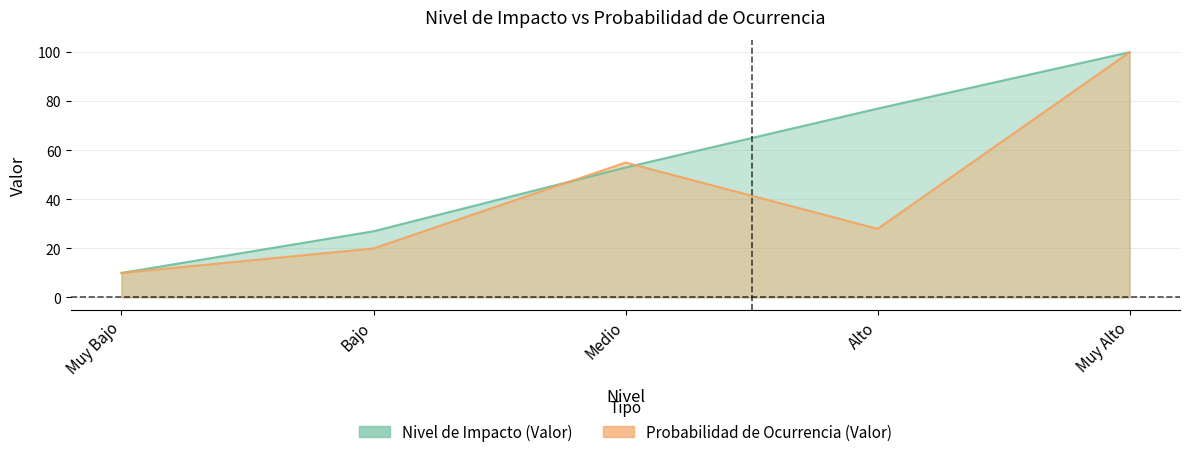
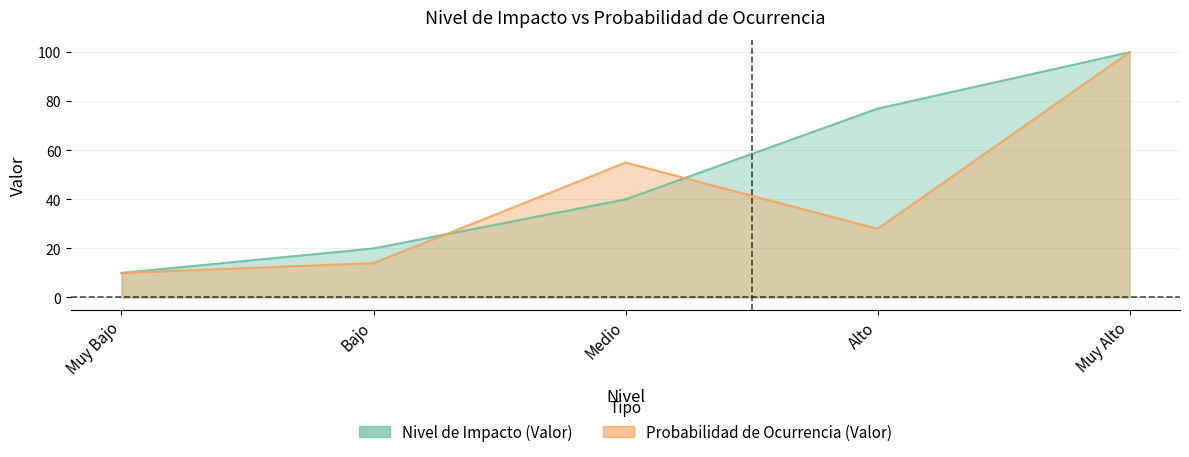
Nivel de Impacto (Valor), Bajo: 27 -> 20
Probabilidad de Ocurrencia (Valor), Bajo: 20 -> 14
Nivel de Impacto (Valor), Medio: 53 -> 40
